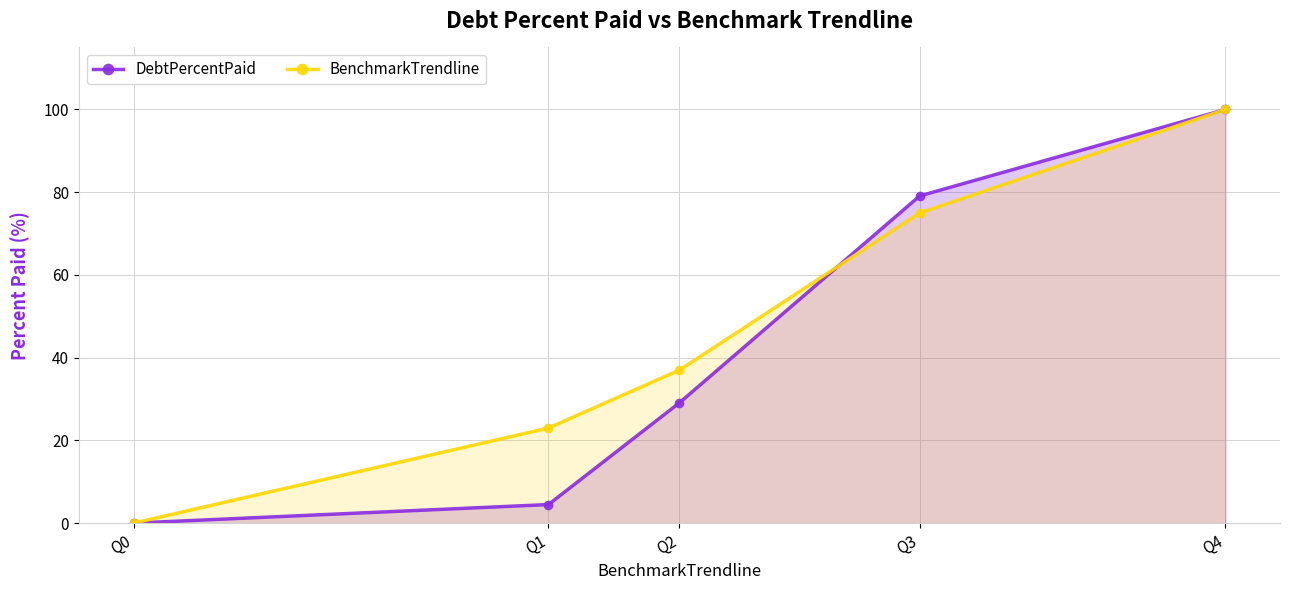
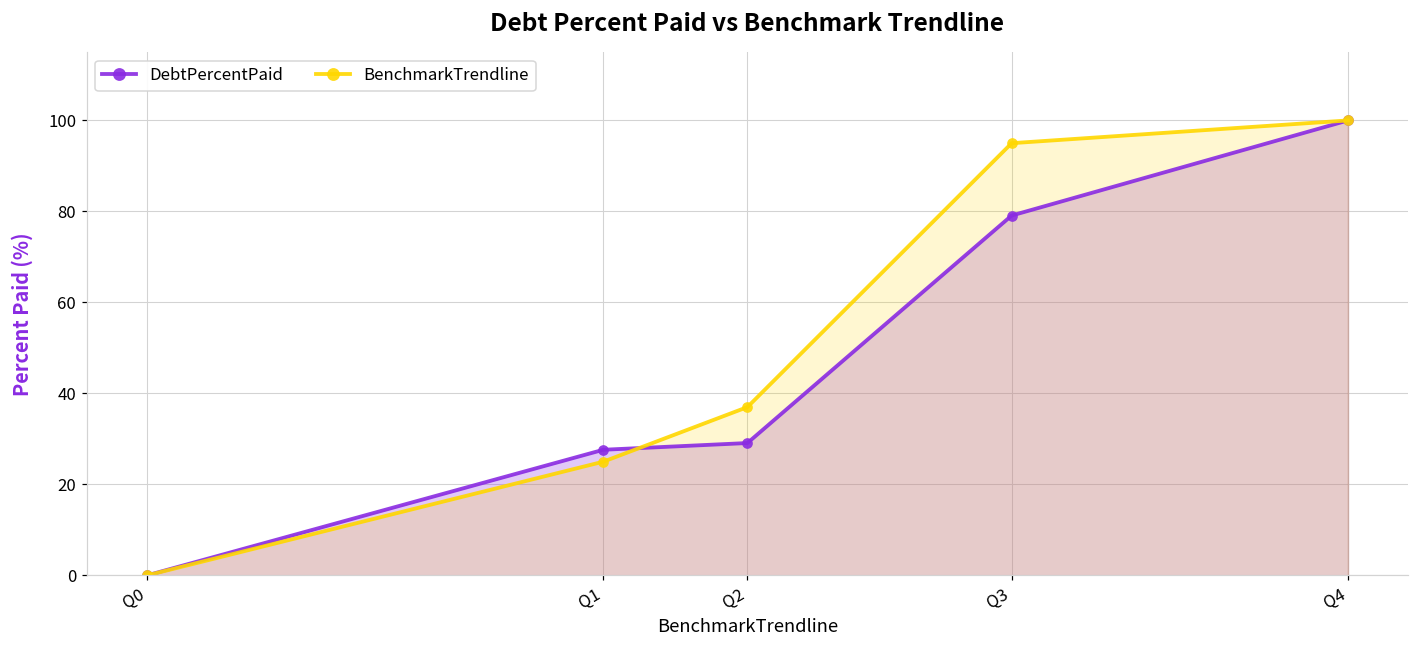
DebtPercentPaid, Q1: 4 -> 28
BenchmarkTrendline, Q1: 23 -> 25
BenchmarkTrendline, Q3: 75 -> 95
